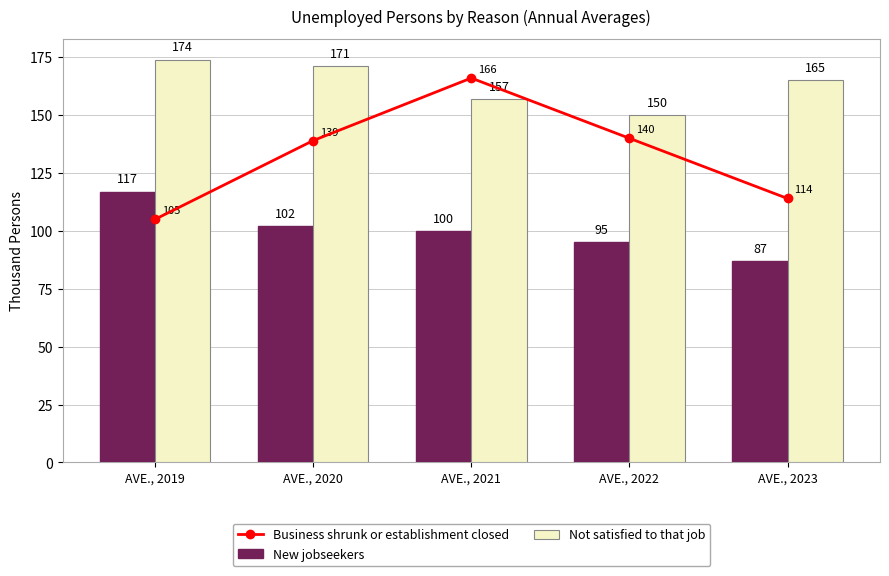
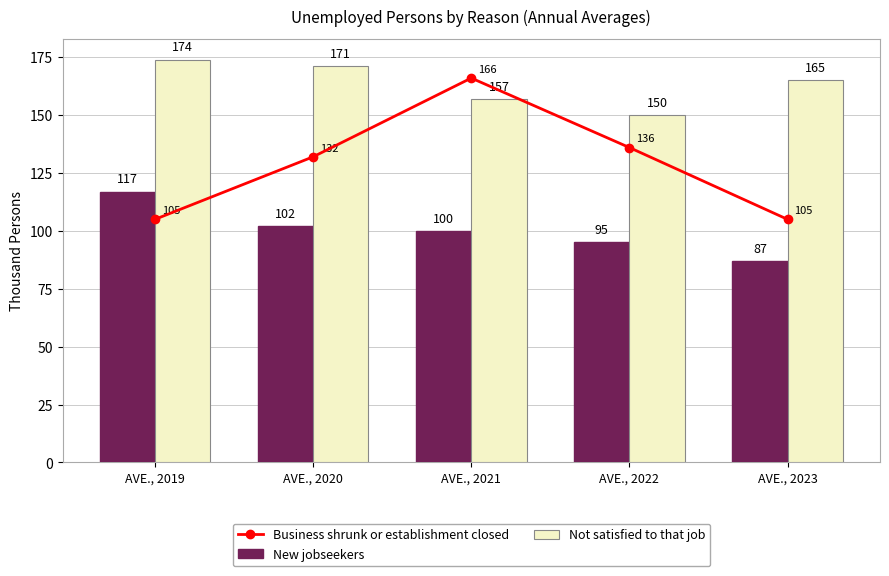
Business shrunk or establishment closed, AVE., 2020: 139 -> 132
Business shrunk or establishment closed, AVE., 2022: 140 -> 136
Business shrunk or establishment closed, AVE., 2023: 114 -> 105
